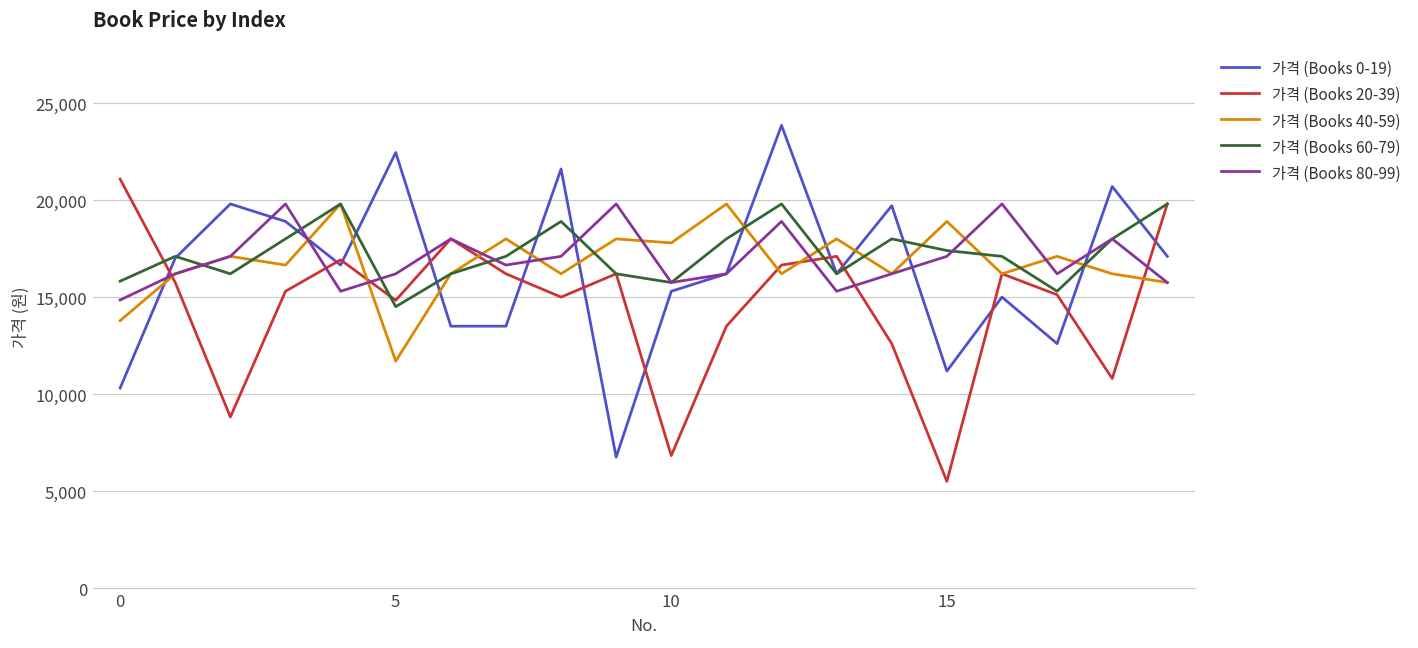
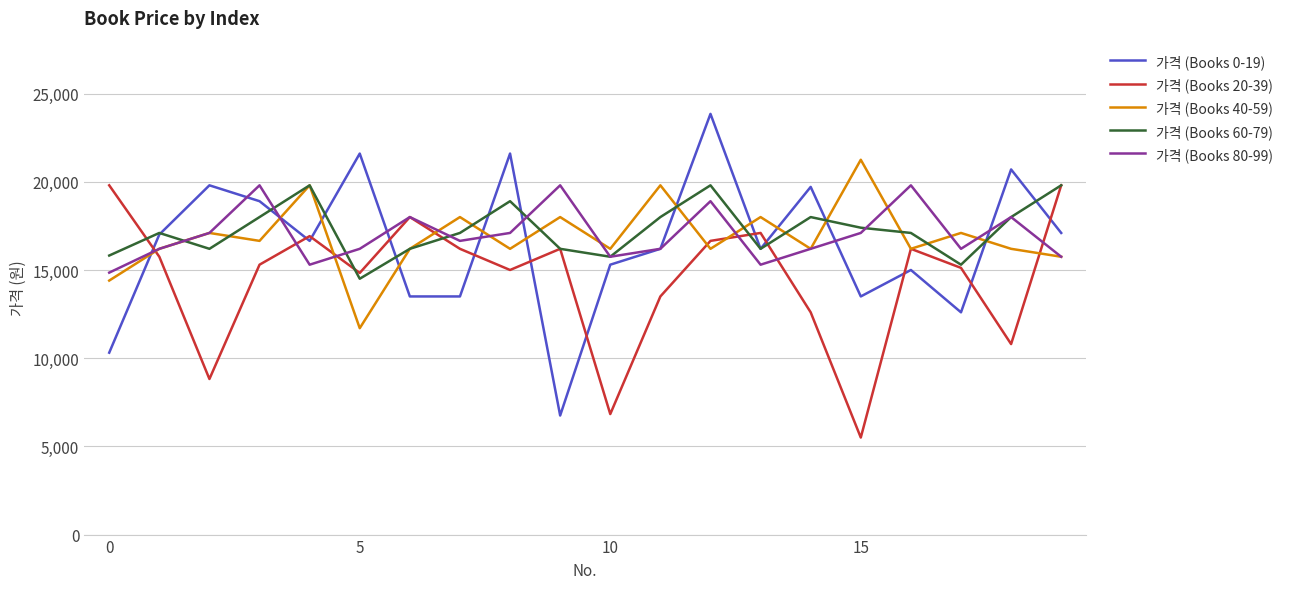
가격 (Books 20-39), 0: 21,100 -> 19,800
가격 (Books 40-59), 0: 13,800 -> 14,400
가격 (Books 0-19), 5: 22,500 -> 21,600
가격 (Books 40-59), 10: 17,800 -> 16,200
가격 (Books 0-19), 15: 11,200 -> 13,500
가격 (Books 40-59), 15: 18,900 -> 21,200
